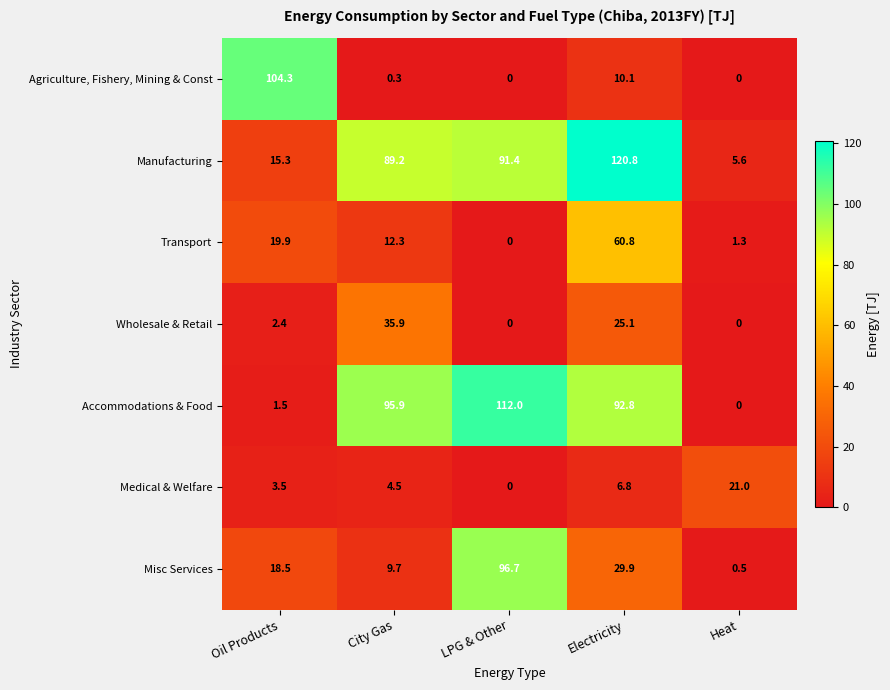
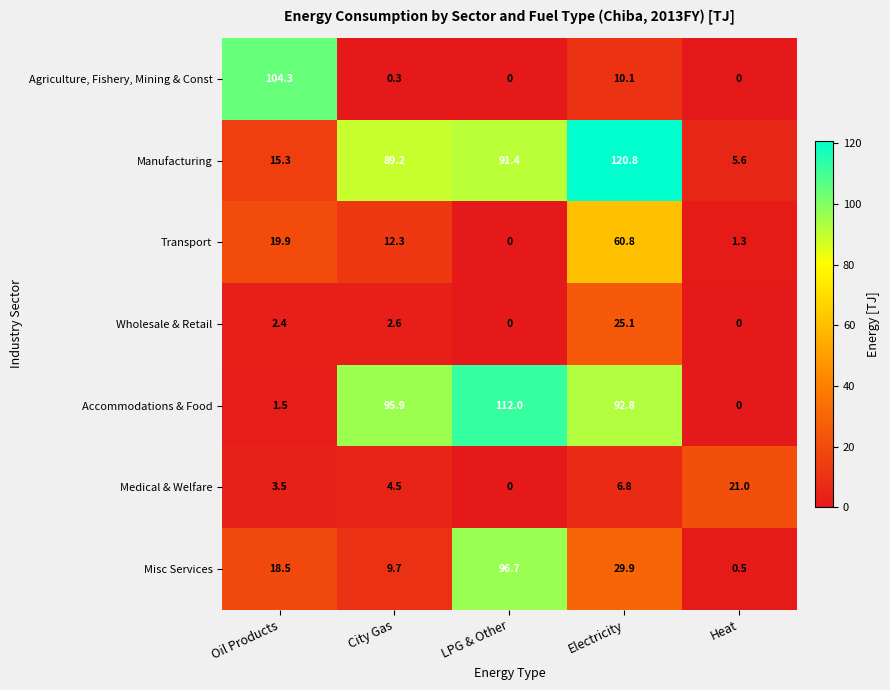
Wholesale & Retail, City Gas: 35.9 -> 2.6
